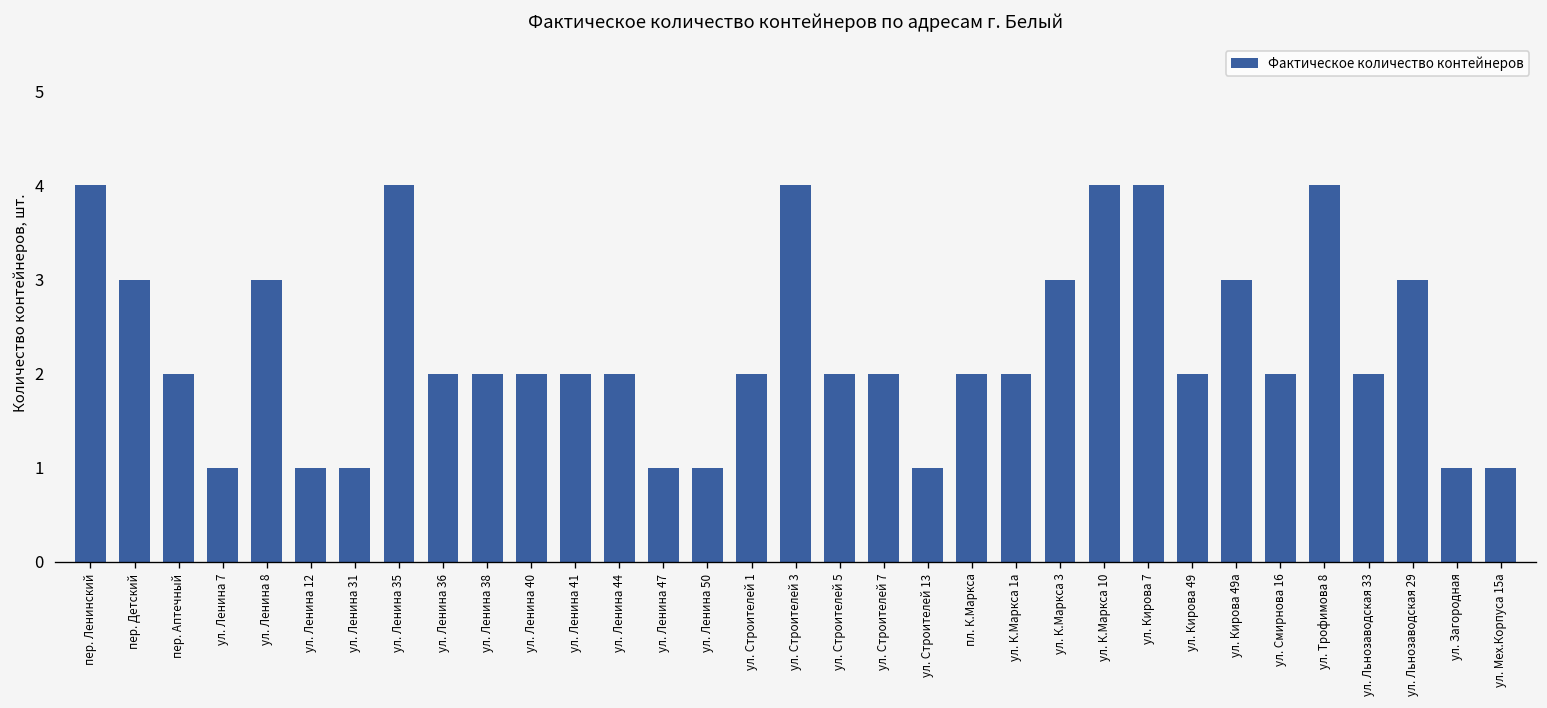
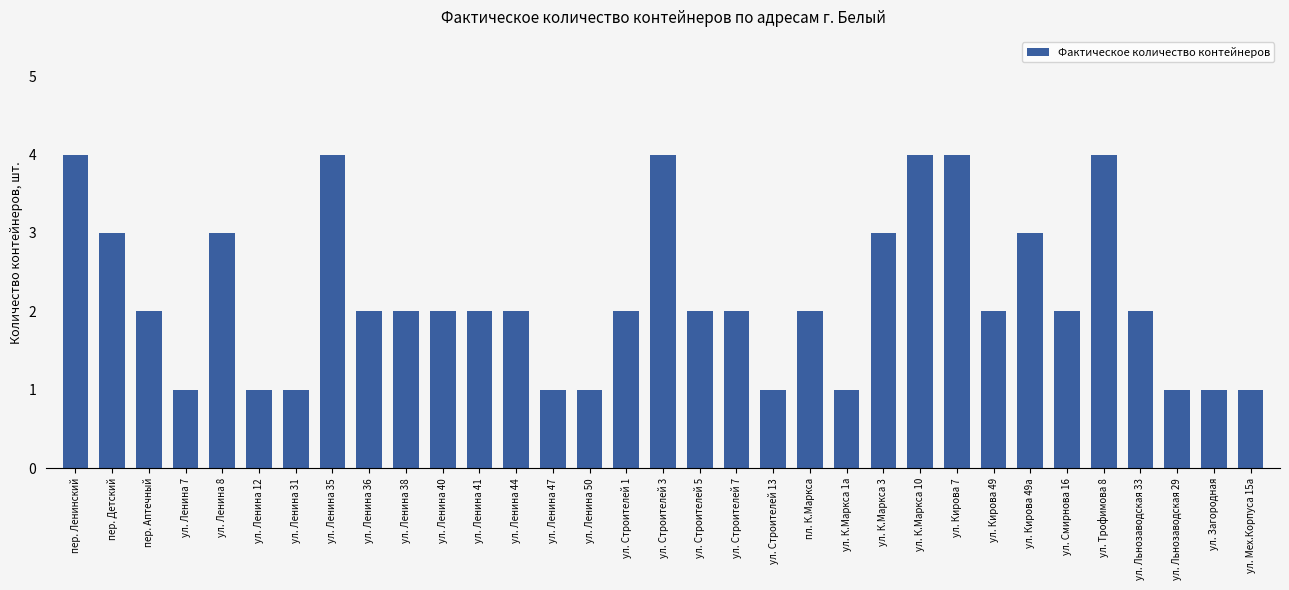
ул. К.Маркса 1а: 2 -> 1
ул. Льнозаводская 29: 3 -> 1
